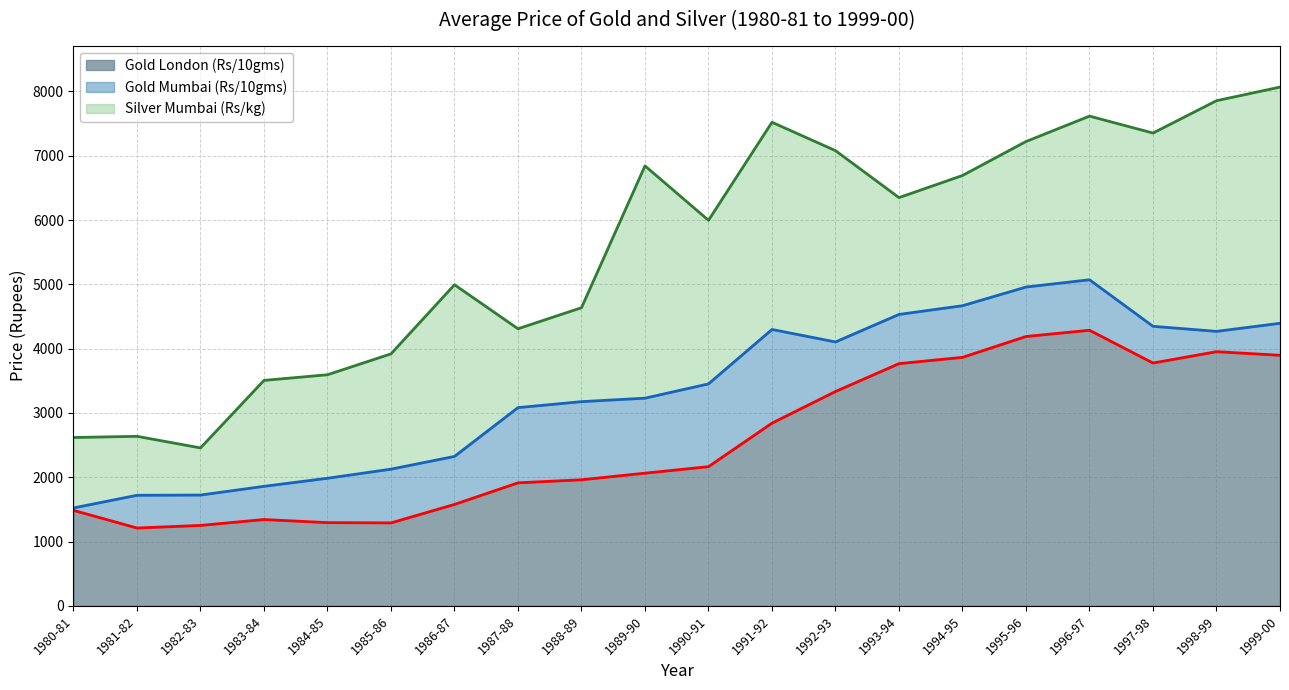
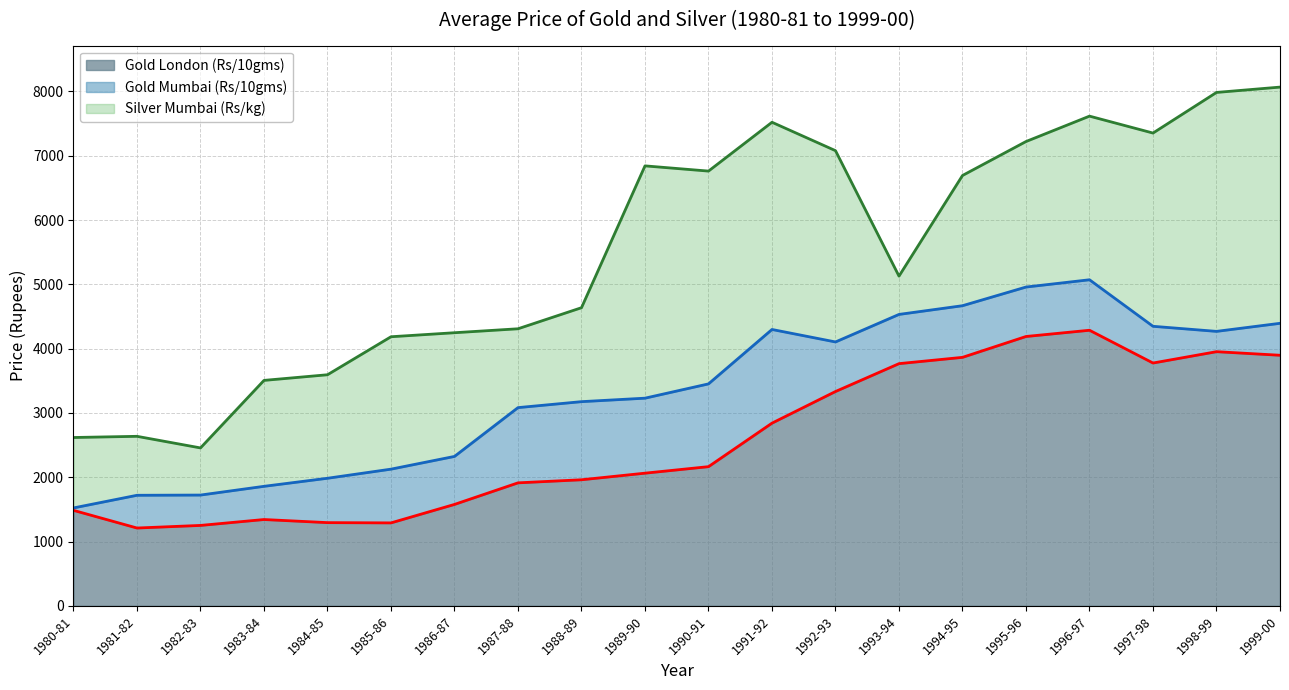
Silver Mumbai (Rs/kg), 1985-86: 3900 -> 4200
Silver Mumbai (Rs/kg), 1986-87: 5000 -> 4200
Silver Mumbai (Rs/kg), 1990-91: 6000 -> 6800
Silver Mumbai (Rs/kg), 1993-94: 6300 -> 5100
Silver Mumbai (Rs/kg), 1998-99: 7900 -> 8000
